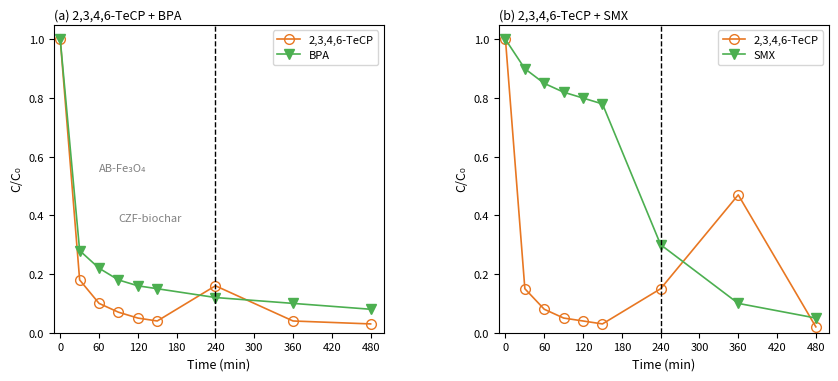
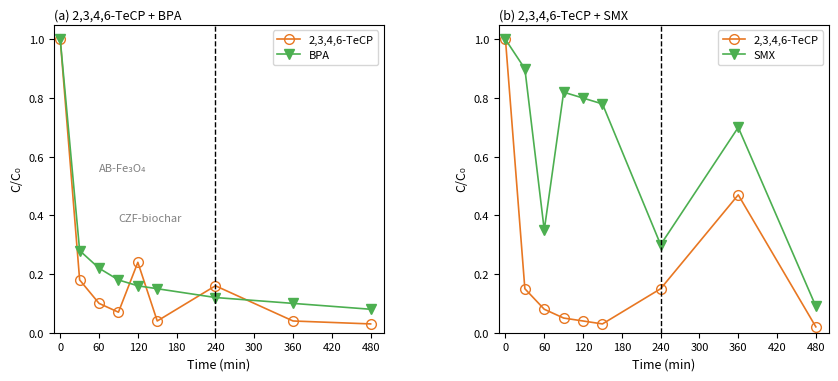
(a) 2,3,4,6-TeCP + BPA, 2,3,4,6-TeCP, 120: 0.05 -> 0.24
(b) 2,3,4,6-TeCP + SMX, SMX, 60: 0.85 -> 0.35
(b) 2,3,4,6-TeCP + SMX, SMX, 360: 0.1 -> 0.7
(b) 2,3,4,6-TeCP + SMX, SMX, 480: 0.05 -> 0.09
